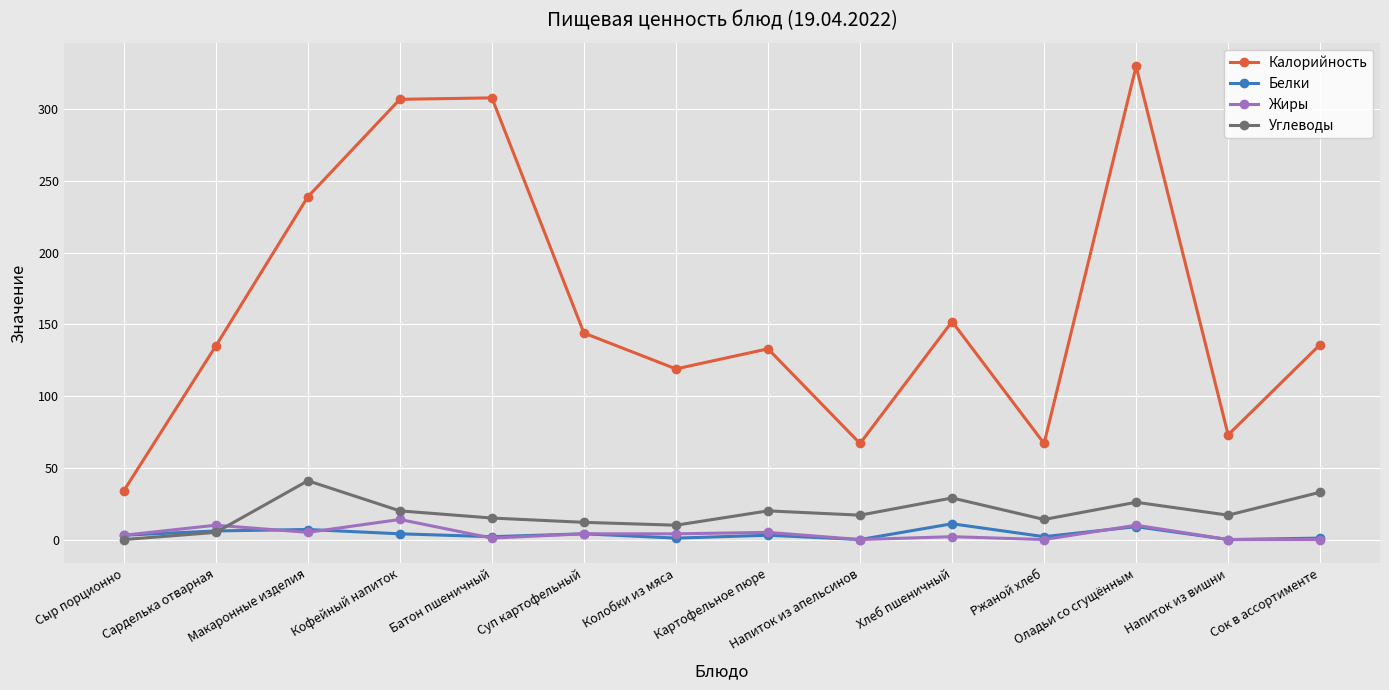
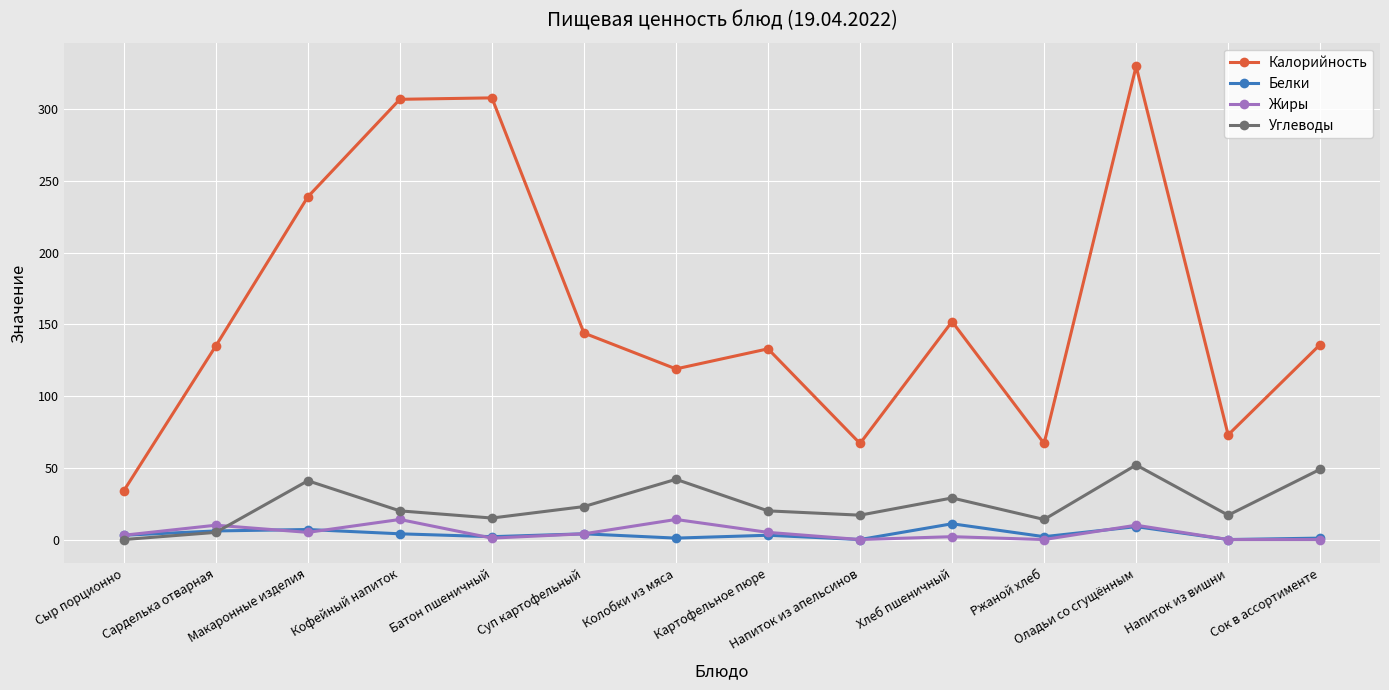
Углеводы, Суп картофельный: 12 -> 23
Жиры, Колобки из мяса: 4 -> 14
Углеводы, Колобки из мяса: 10 -> 42
Углеводы, Оладьи со сгущённым: 26 -> 52
Углеводы, Сок в ассортименте: 33 -> 49
